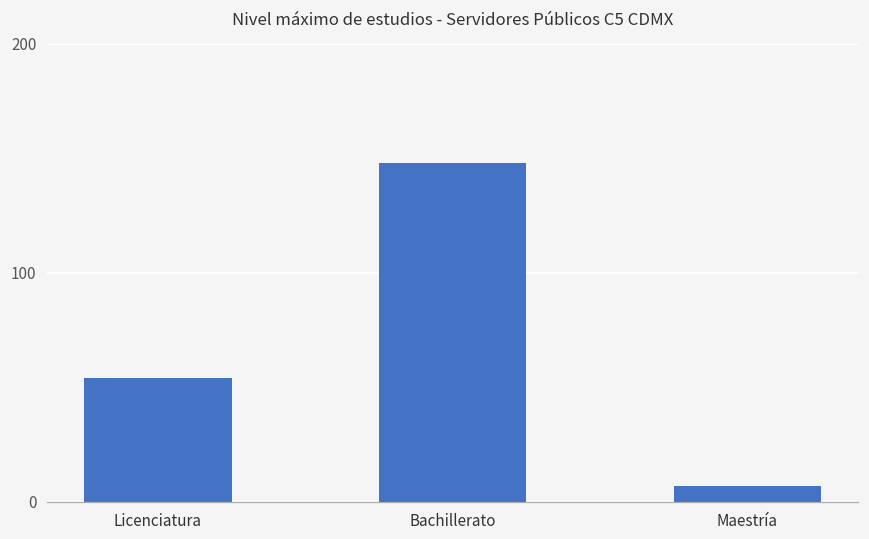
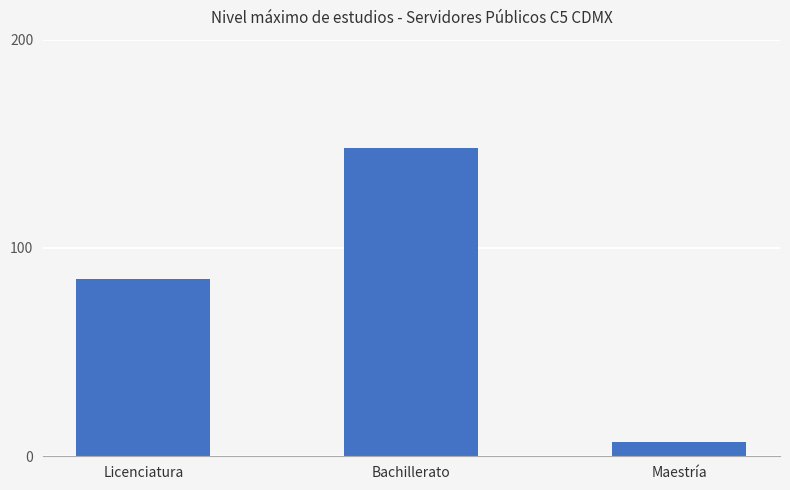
Licenciatura: 54 -> 85
